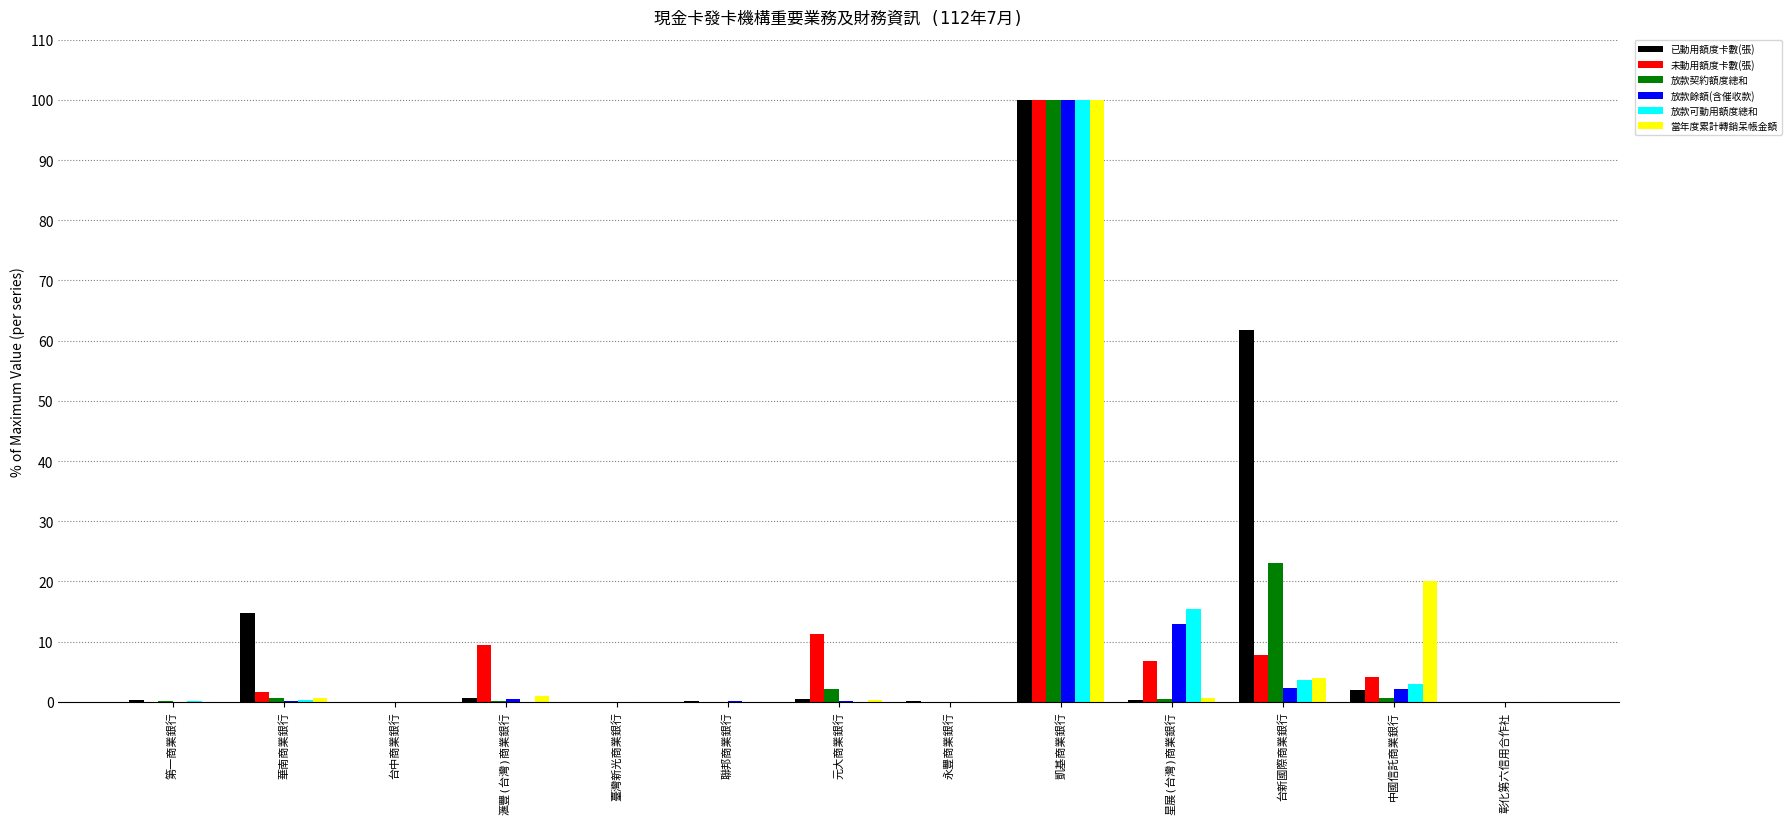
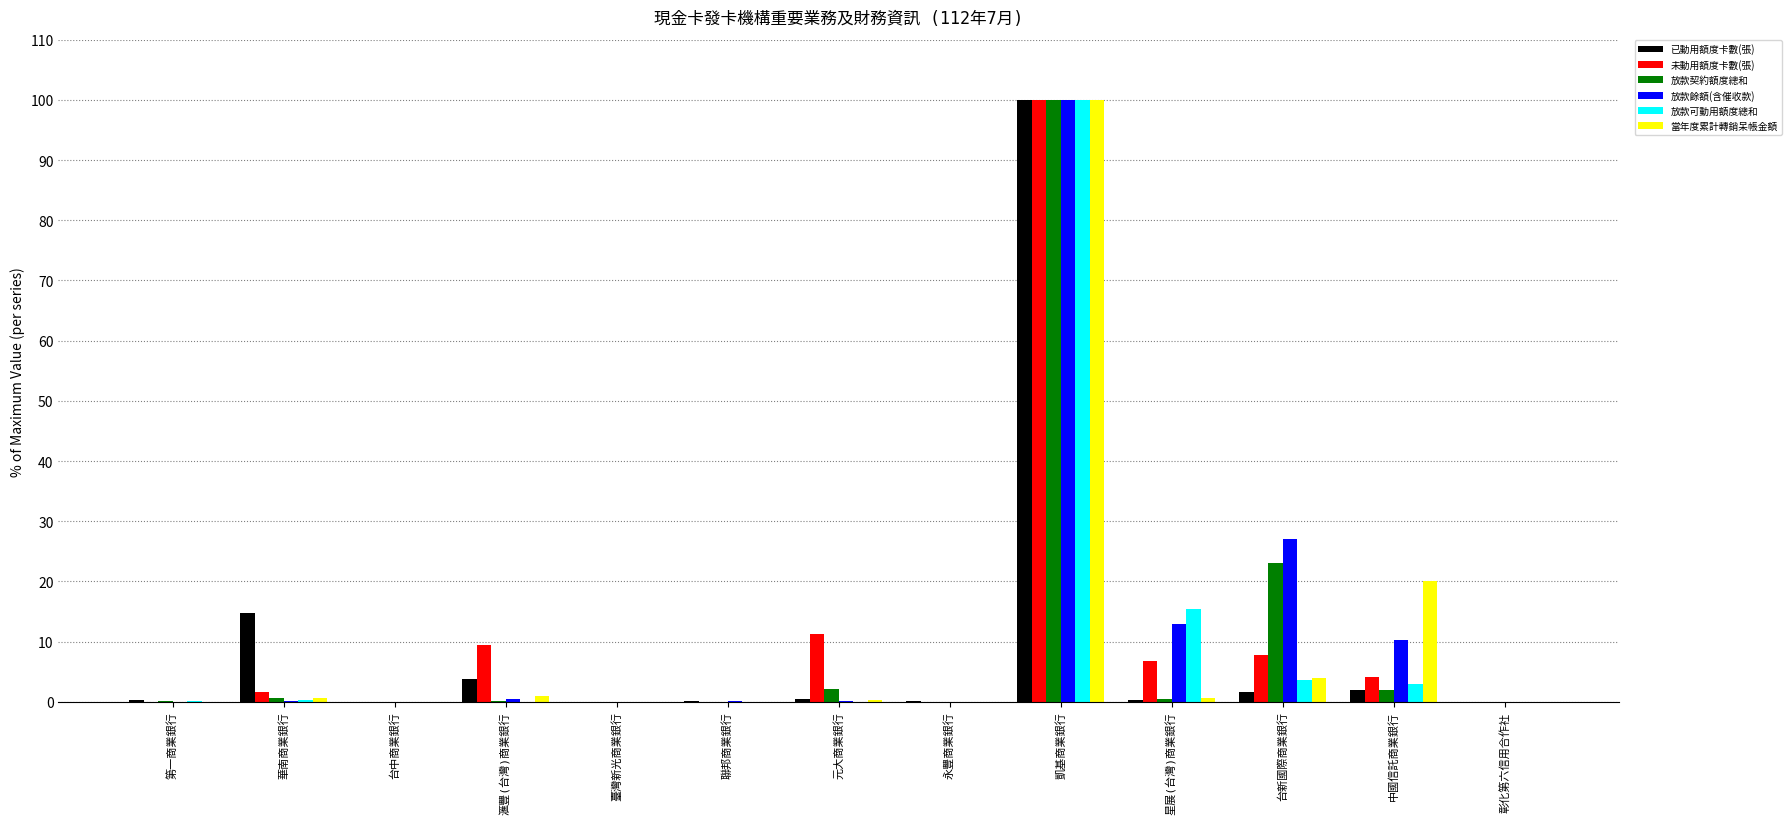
已動用額度卡數(張), 滙豐(台灣)商業銀行: 1 -> 4
已動用額度卡數(張), 台新國際商業銀行: 62 -> 2
放款餘額(含催收款), 台新國際商業銀行: 2 -> 27
放款契約額度總和, 中國信託商業銀行: 1 -> 2
放款餘額(含催收款), 中國信託商業銀行: 2 -> 10
